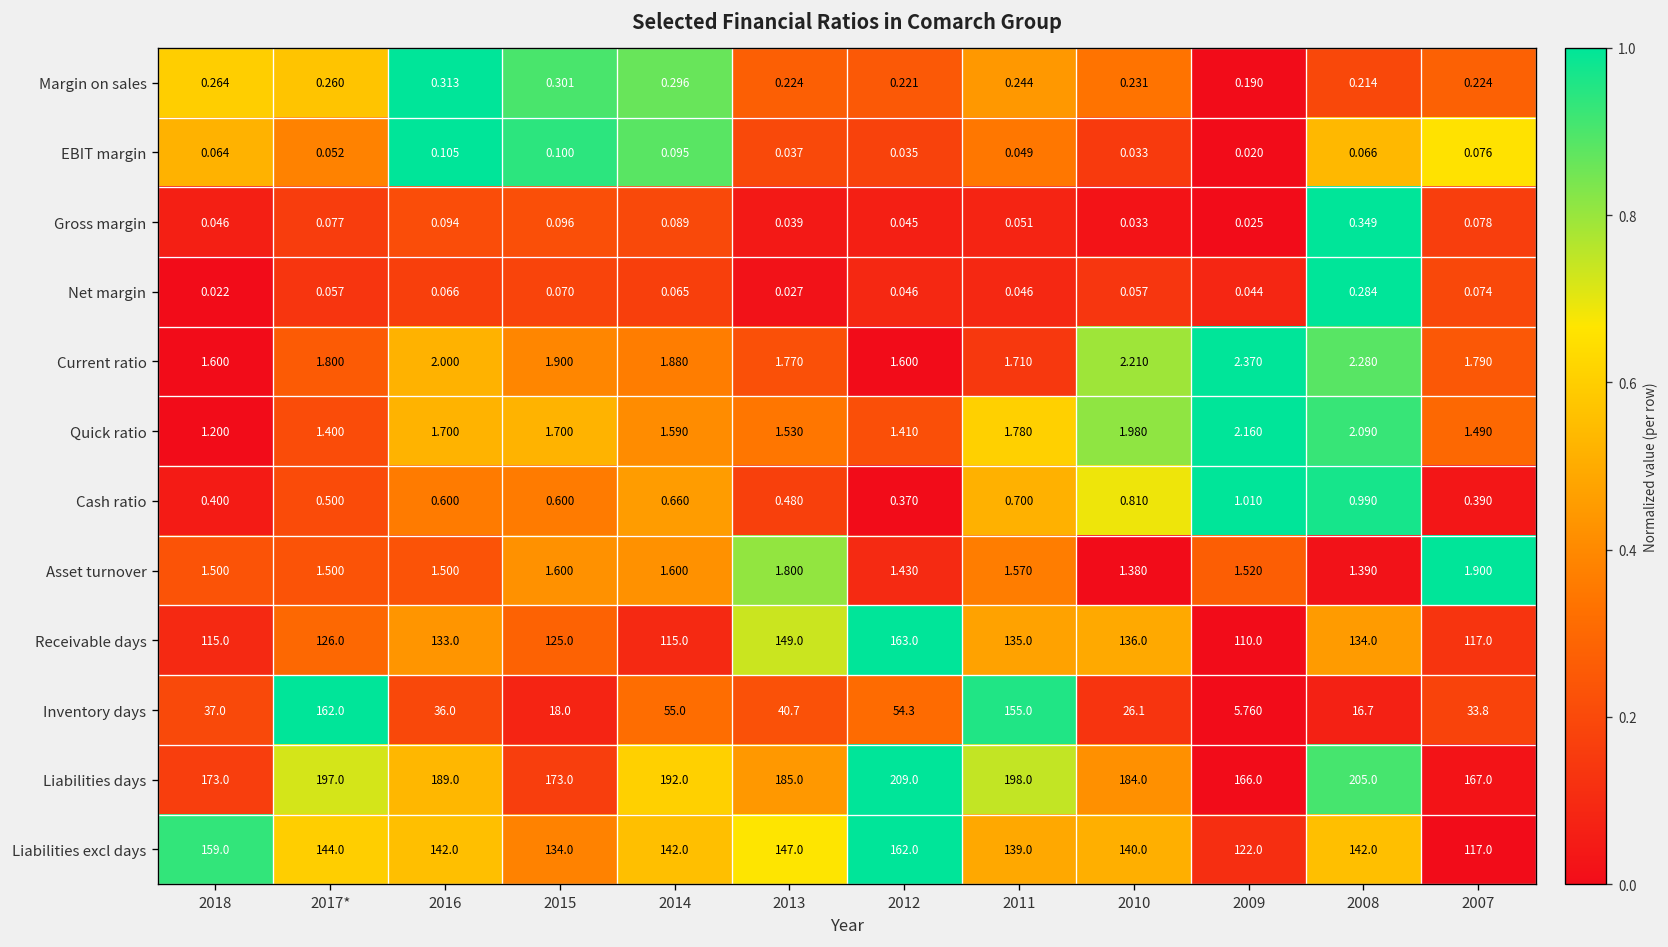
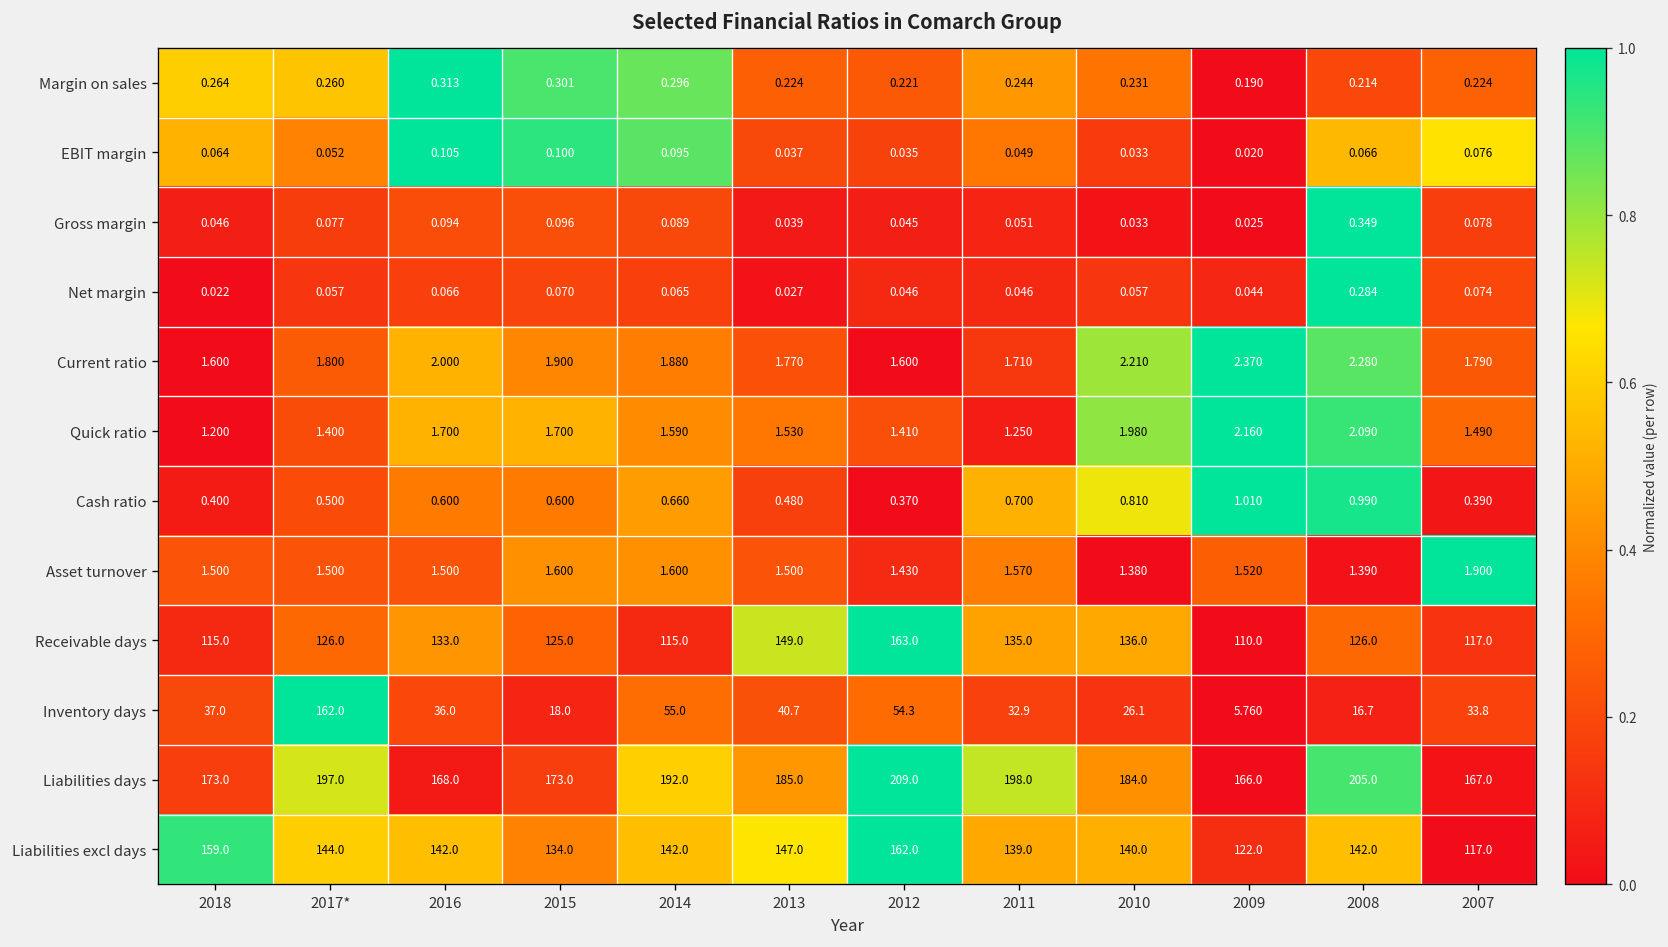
Quick ratio, 2011: 1.780 -> 1.250
Asset turnover, 2013: 1.800 -> 1.500
Receivable days, 2008: 134.0 -> 126.0
Inventory days, 2011: 155.0 -> 32.9
Liabilities days, 2016: 189.0 -> 168.0
